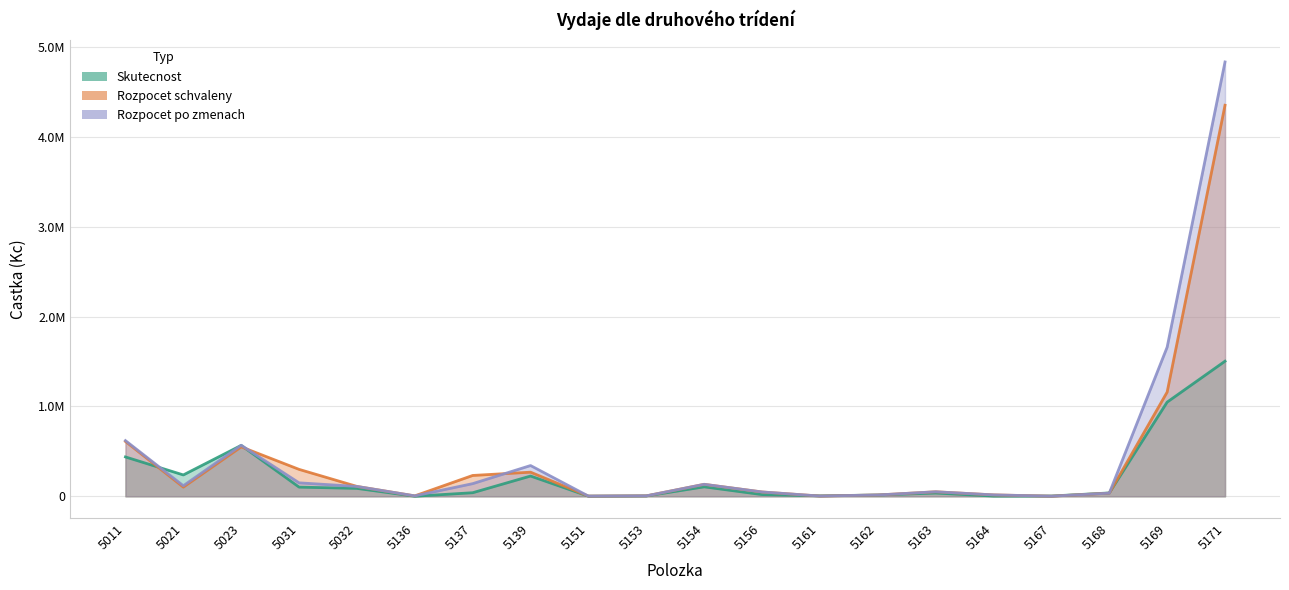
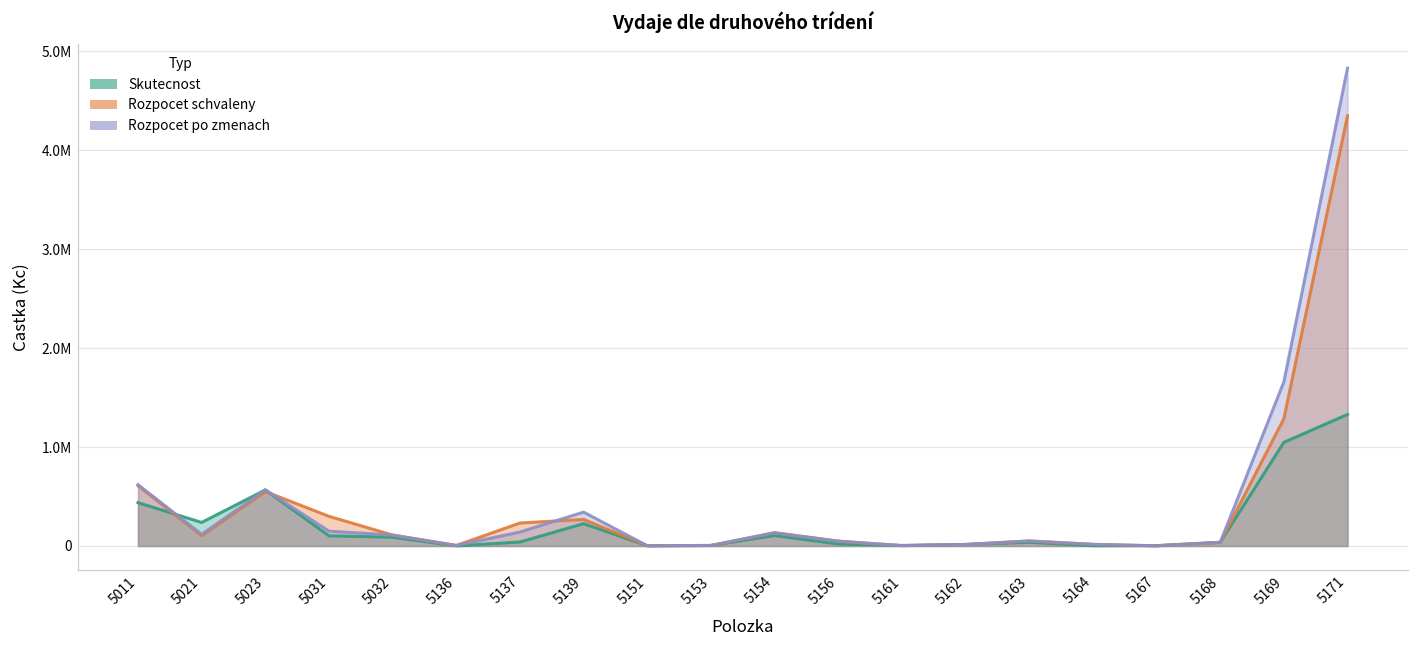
Rozpocet schvaleny, 5169: 1200000 -> 1300000
Skutecnost, 5171: 1500000 -> 1300000
